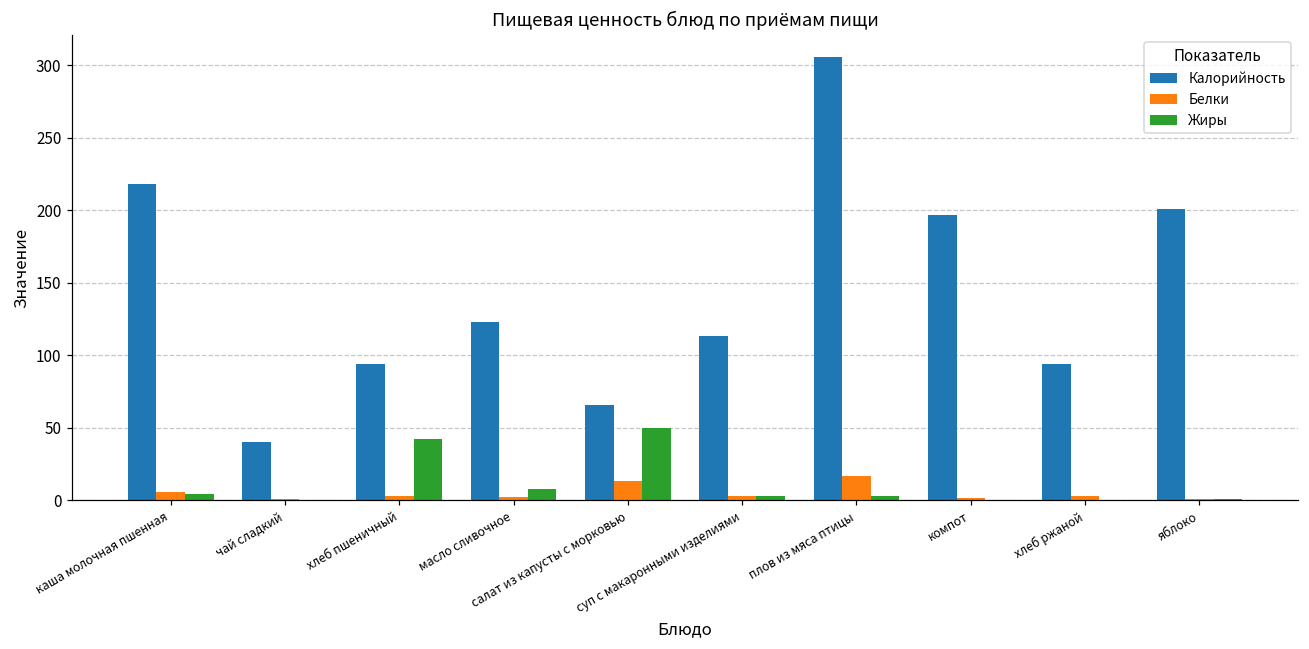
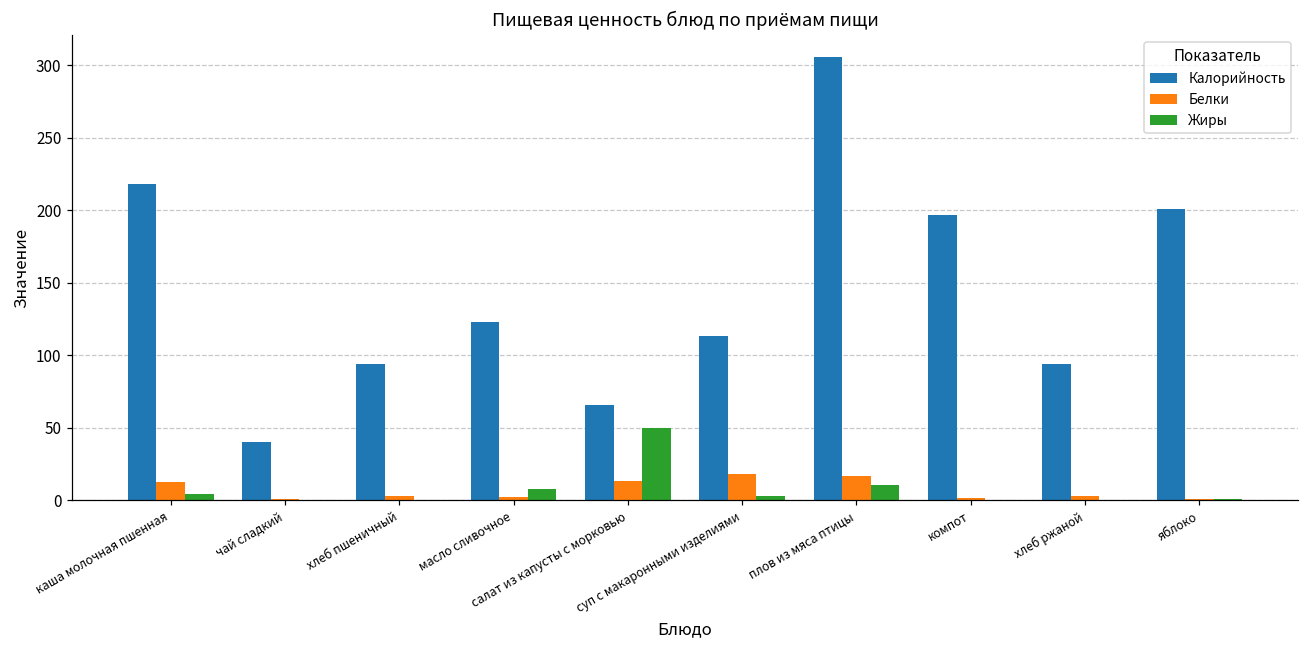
Белки, каша молочная пшенная: 6 -> 12
Жиры, хлеб пшеничный: 42 -> 0
Белки, суп с макаронными изделиями: 3 -> 18
Жиры, плов из мяса птицы: 3 -> 10
